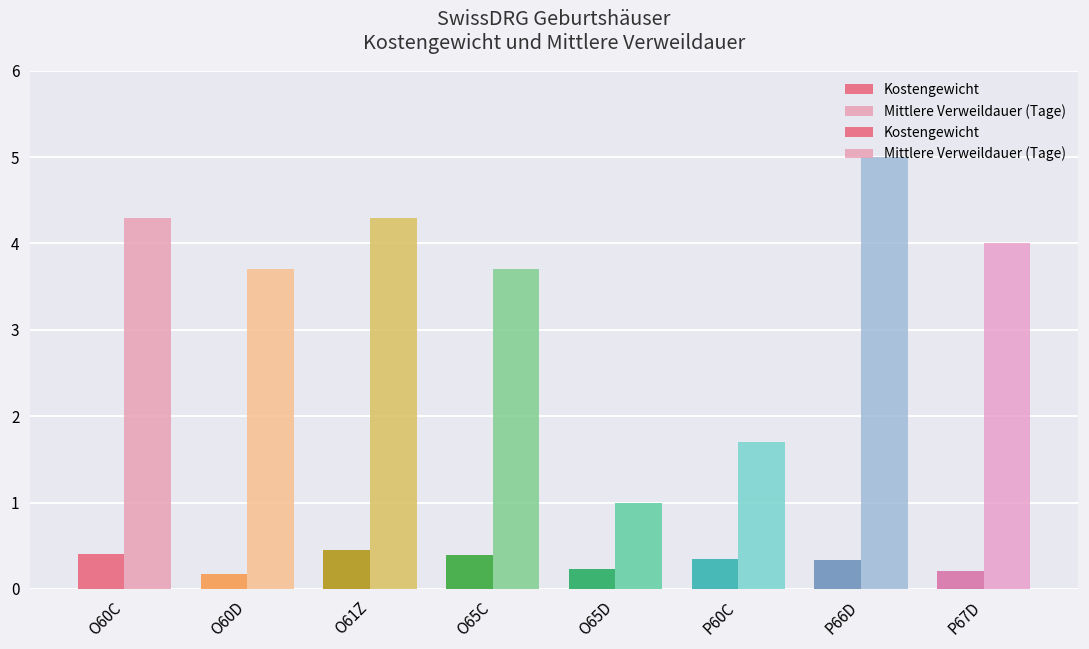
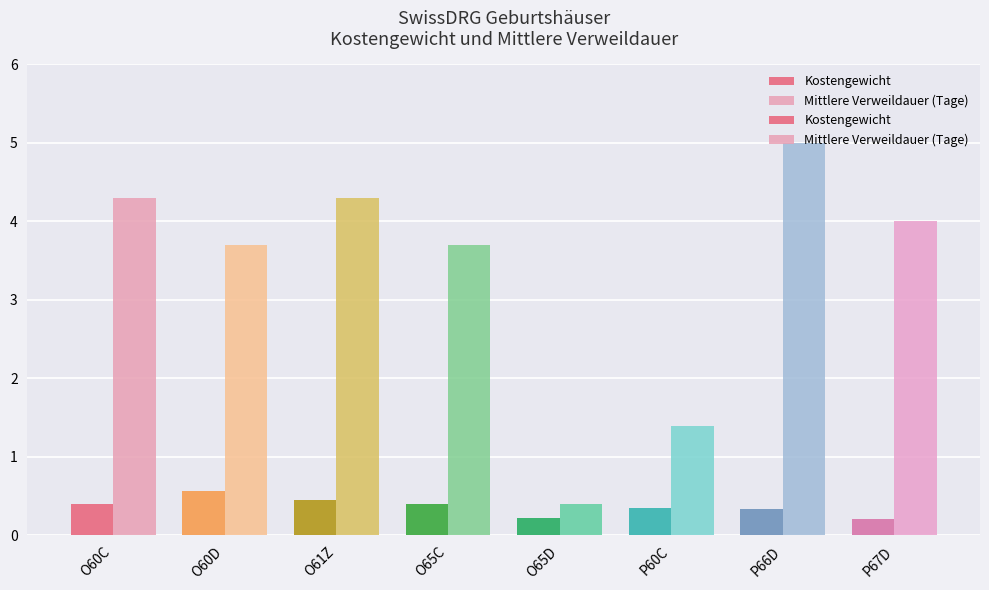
Kostengewicht, O60D: 0.2 -> 0.6
Mittlere Verweildauer (Tage), O65D: 1.0 -> 0.4
Mittlere Verweildauer (Tage), P60C: 1.7 -> 1.4
